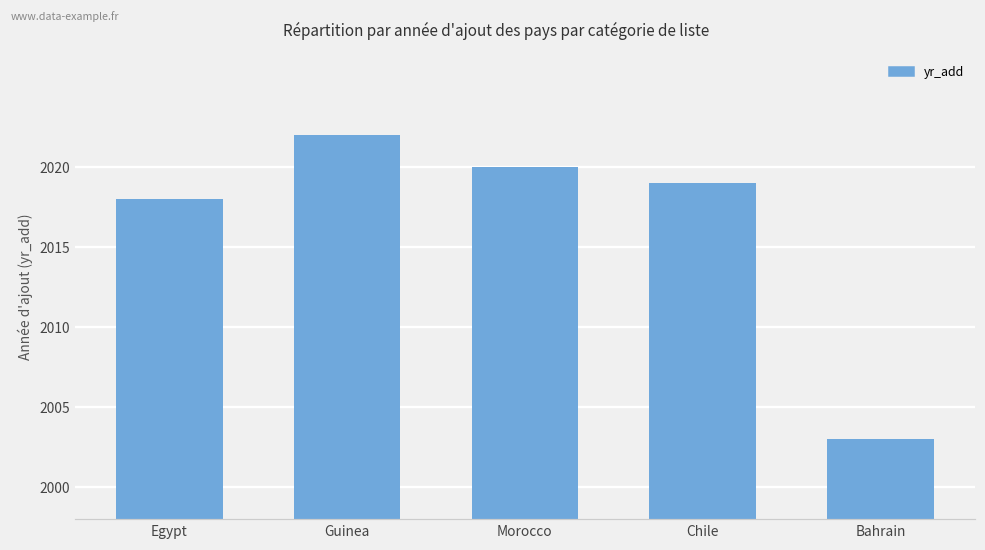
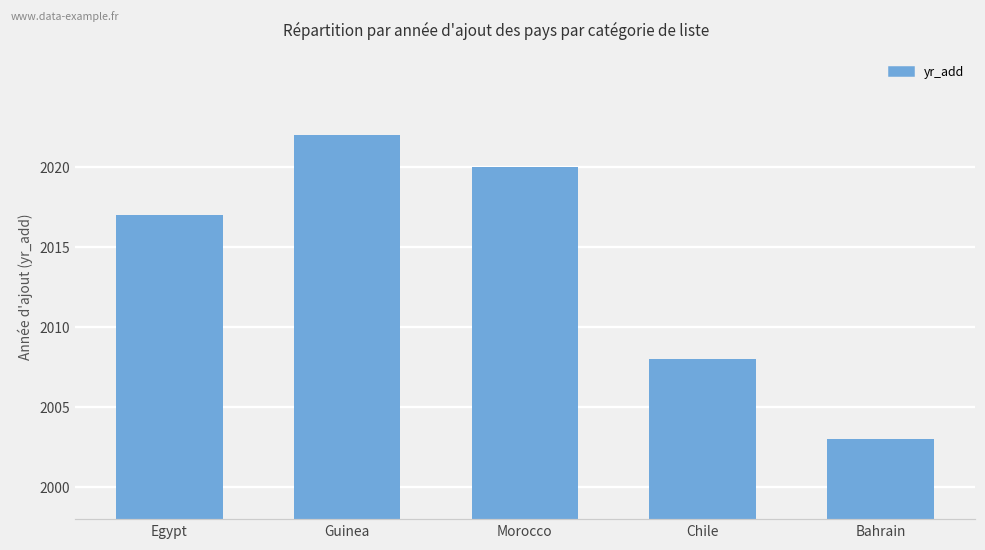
Egypt: 2018 -> 2017
Chile: 2019 -> 2008
